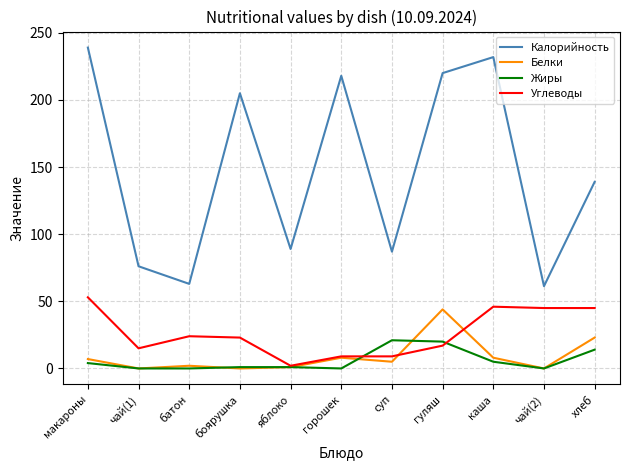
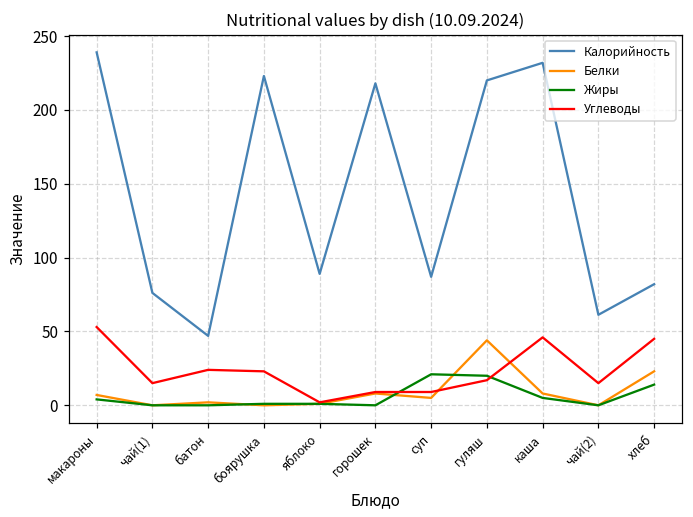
Калорийность, батон: 63 -> 47
Калорийность, боярушка: 205 -> 223
Углеводы, чай(2): 45 -> 15
Калорийность, хлеб: 139 -> 82
